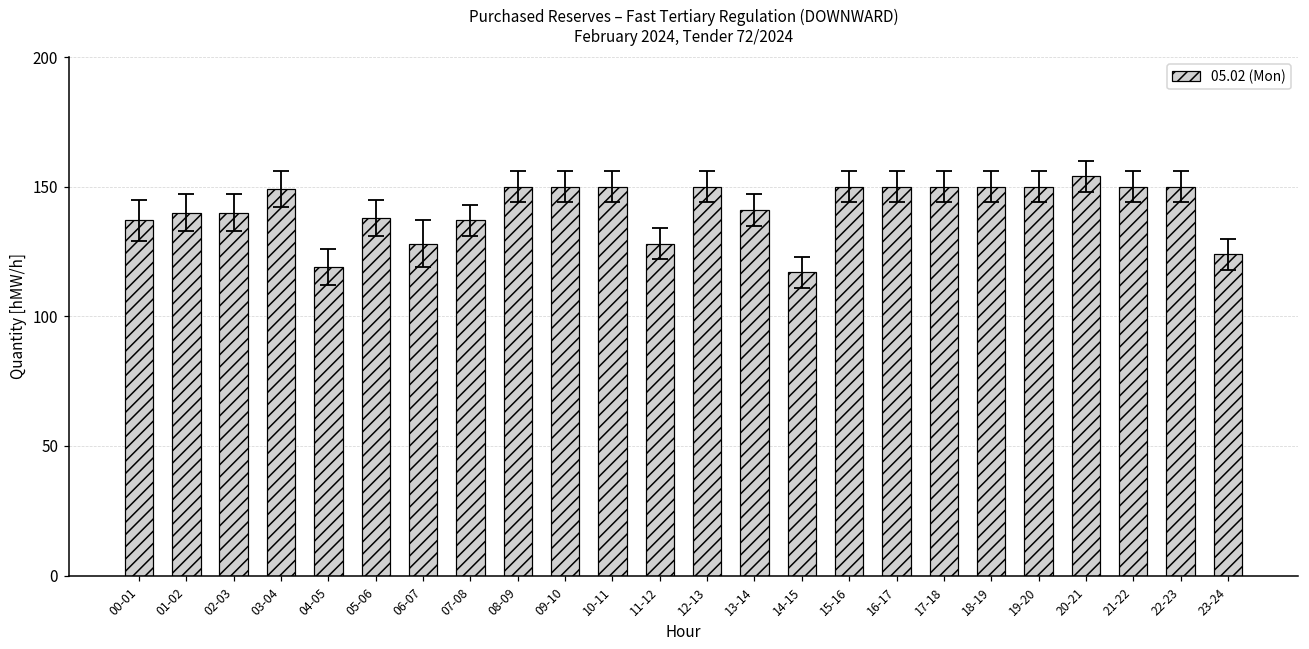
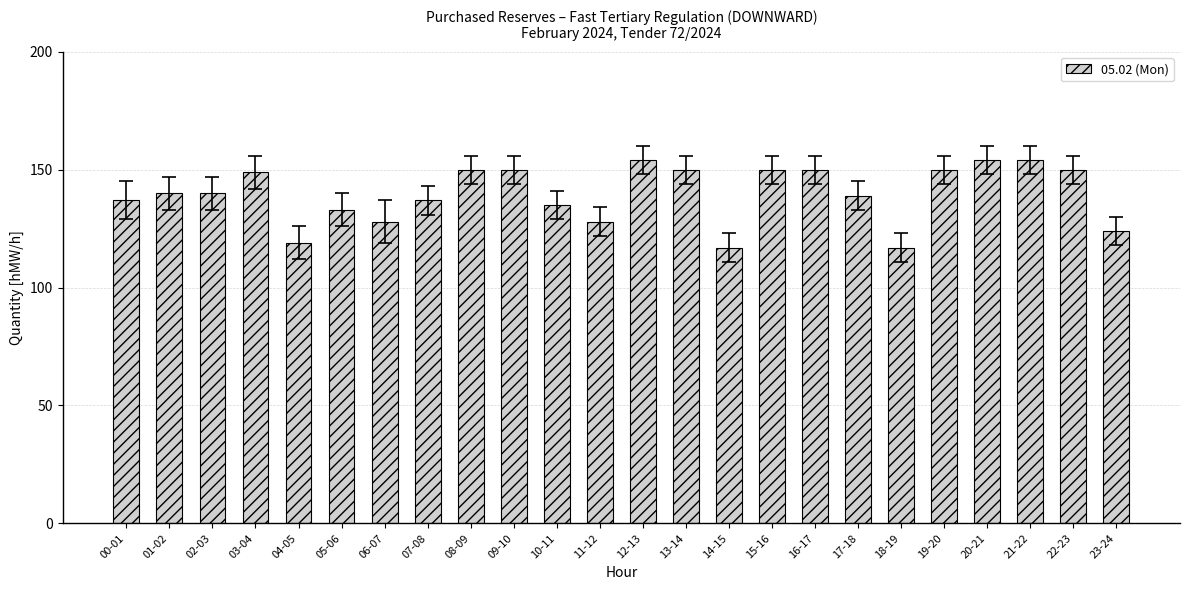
05.02 (Mon), 05-06: 138 -> 133
05.02 (Mon), 10-11: 150 -> 135
05.02 (Mon), 12-13: 150 -> 154
05.02 (Mon), 13-14: 141 -> 150
05.02 (Mon), 17-18: 150 -> 139
05.02 (Mon), 18-19: 150 -> 117
05.02 (Mon), 21-22: 150 -> 154
